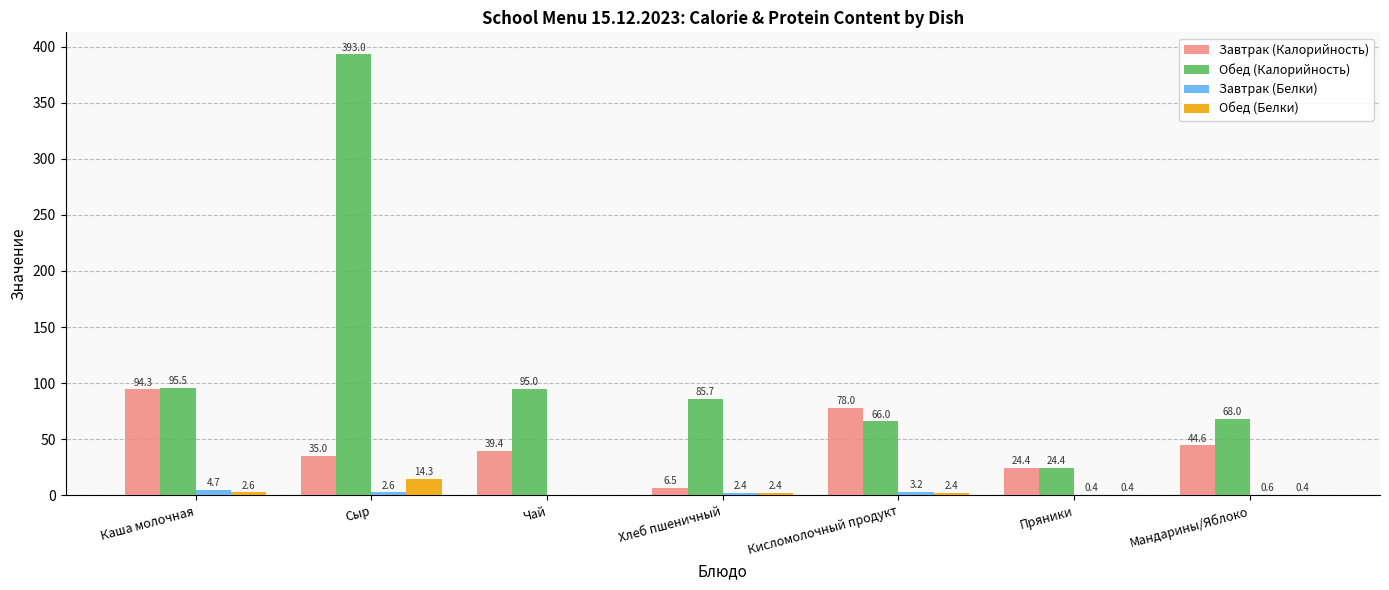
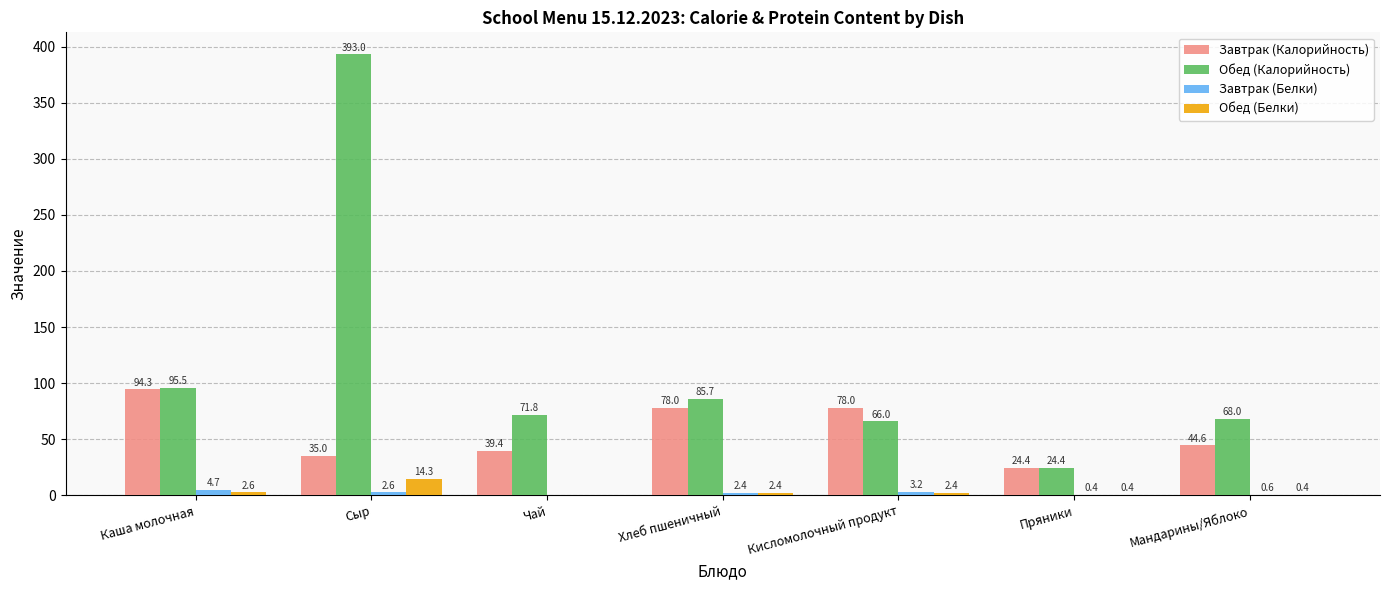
Обед (Калорийность), Чай: 95.0 -> 71.8
Завтрак (Калорийность), Хлеб пшеничный: 6.5 -> 78.0
